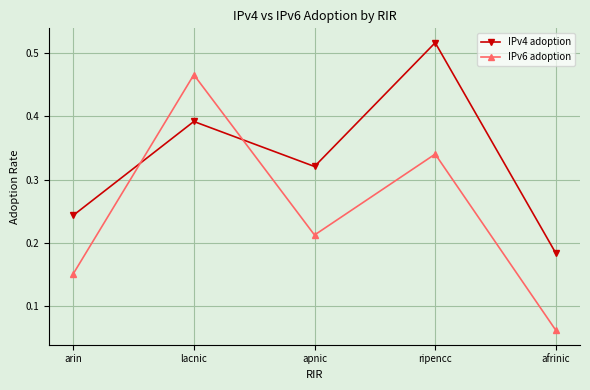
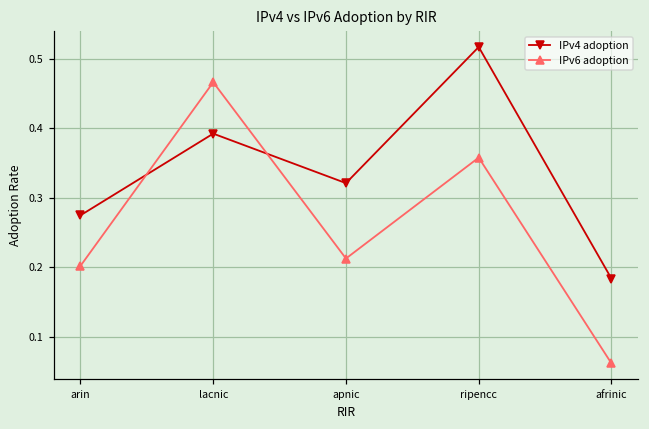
IPv4 adoption, arin: 0.24 -> 0.27
IPv6 adoption, arin: 0.15 -> 0.20
IPv6 adoption, ripencc: 0.34 -> 0.36
